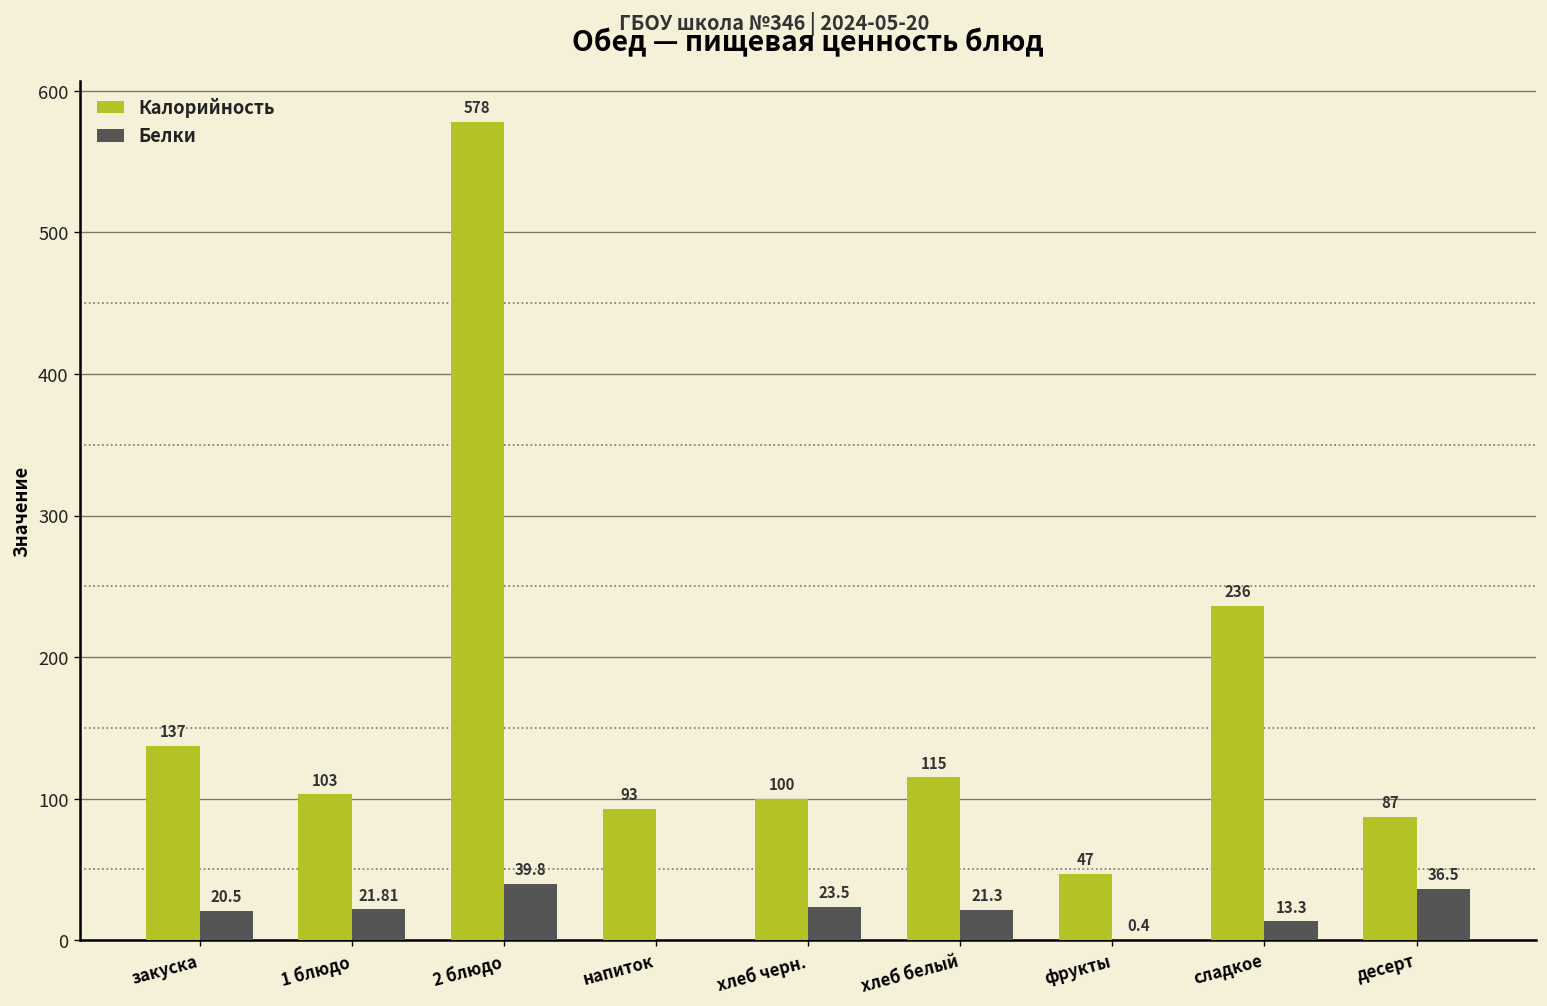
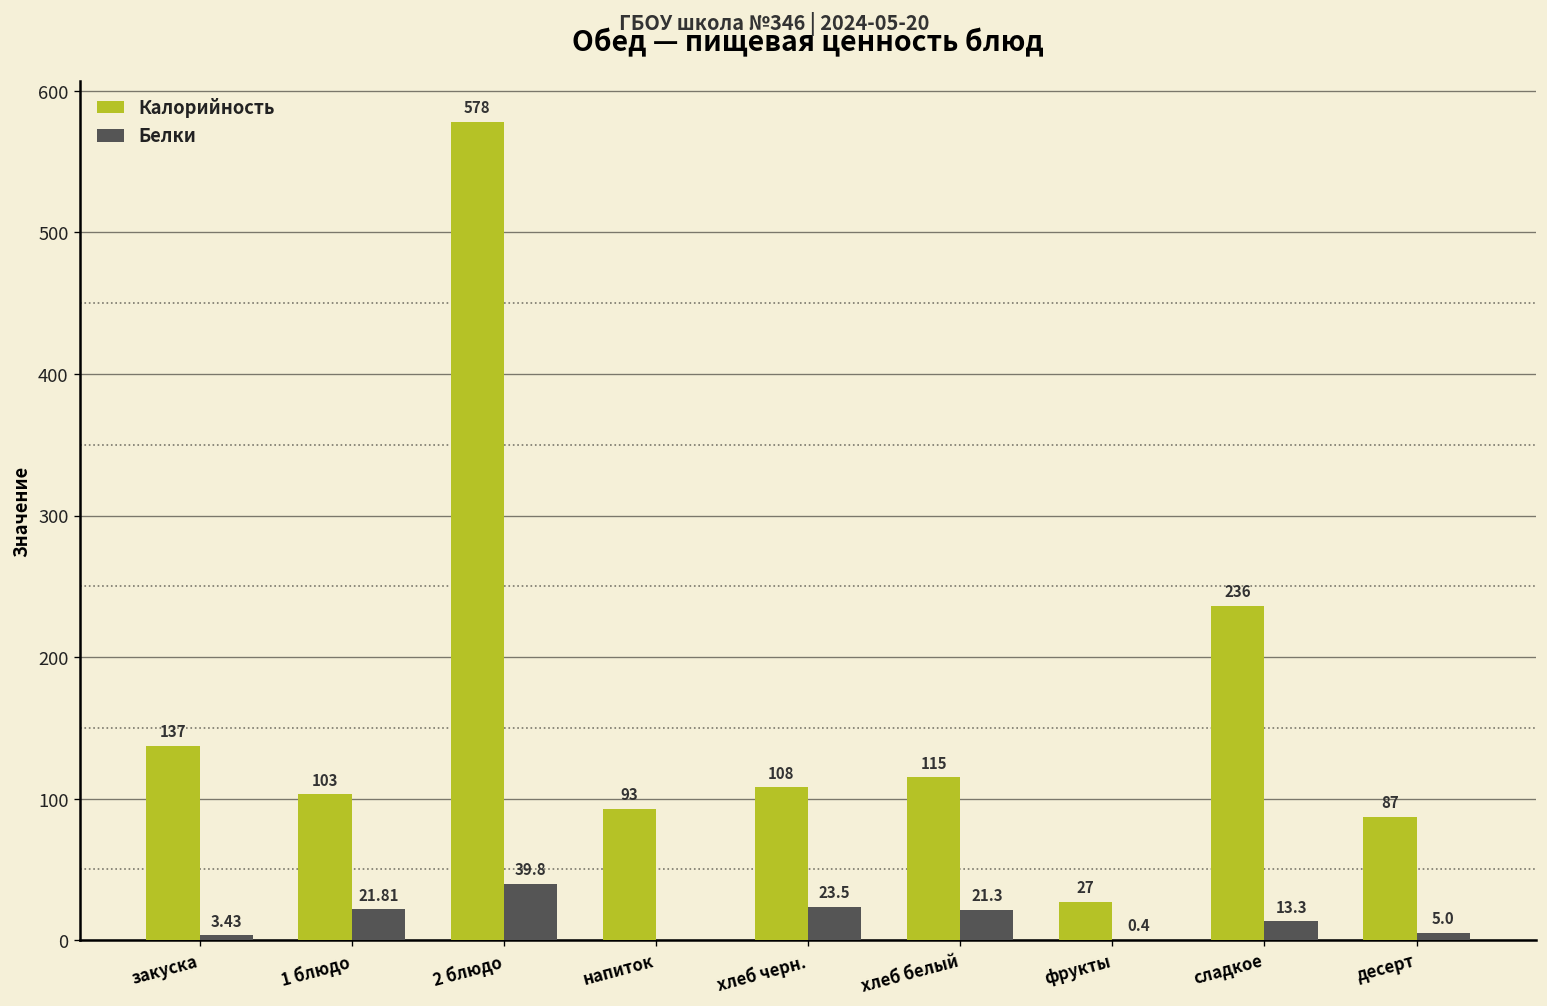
Белки, закуска: 20.5 -> 3.43
Калорийность, хлеб черн.: 100 -> 108
Калорийность, фрукты: 47 -> 27
Белки, десерт: 36.5 -> 5.0
